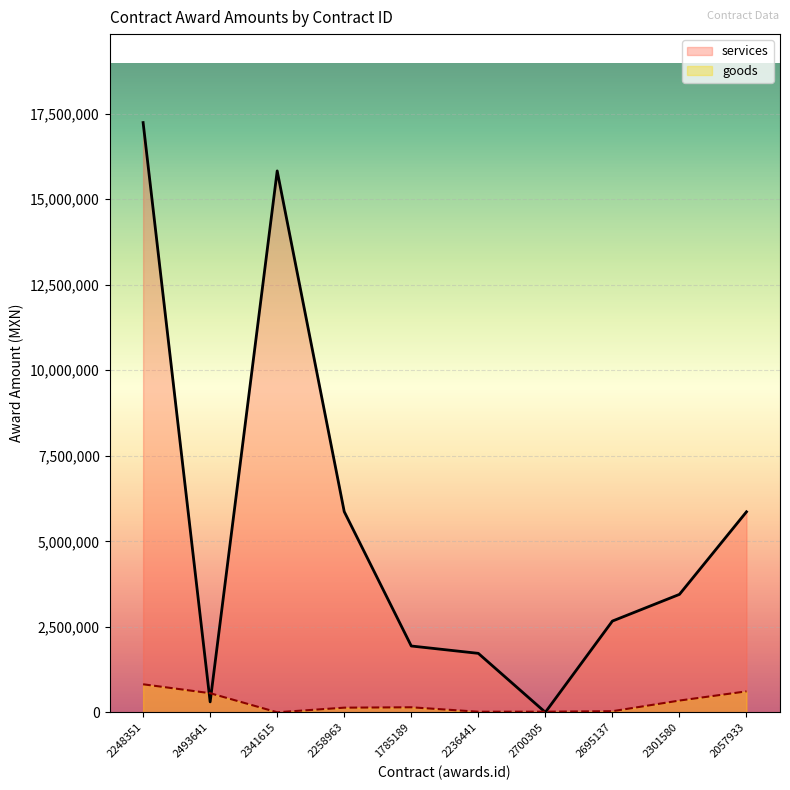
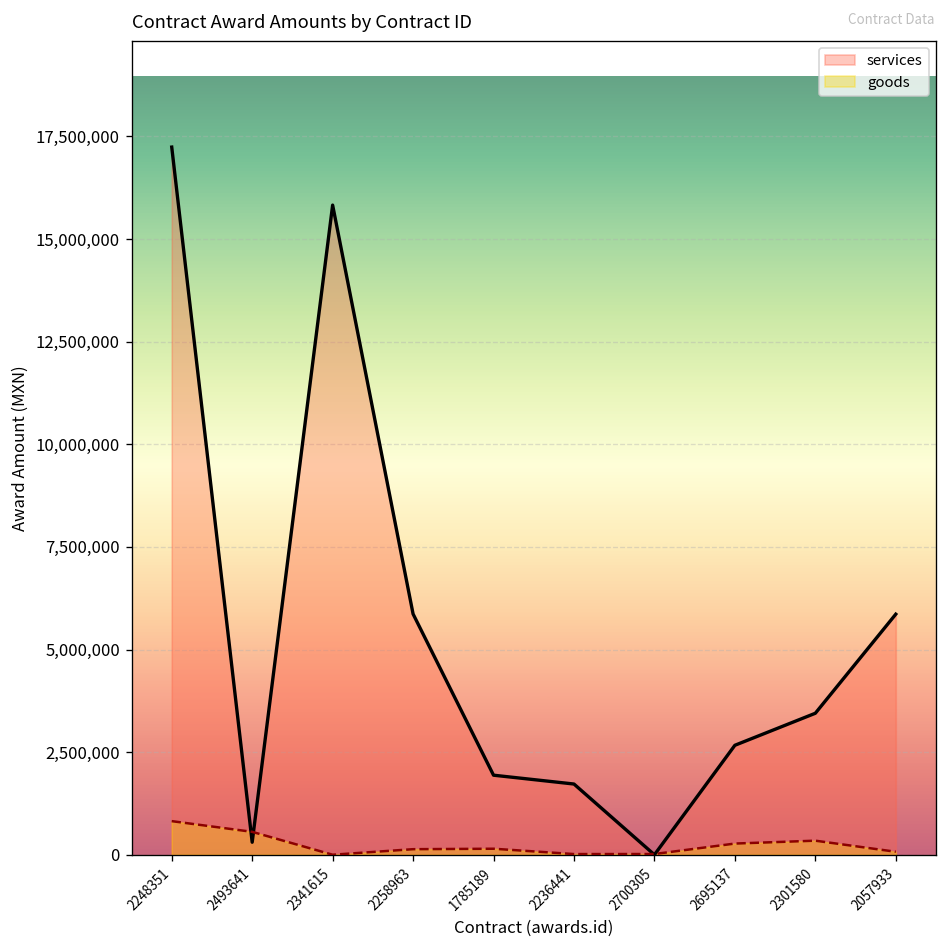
goods, 2695137: 0 -> 300,000
goods, 2057933: 600,000 -> 100,000
